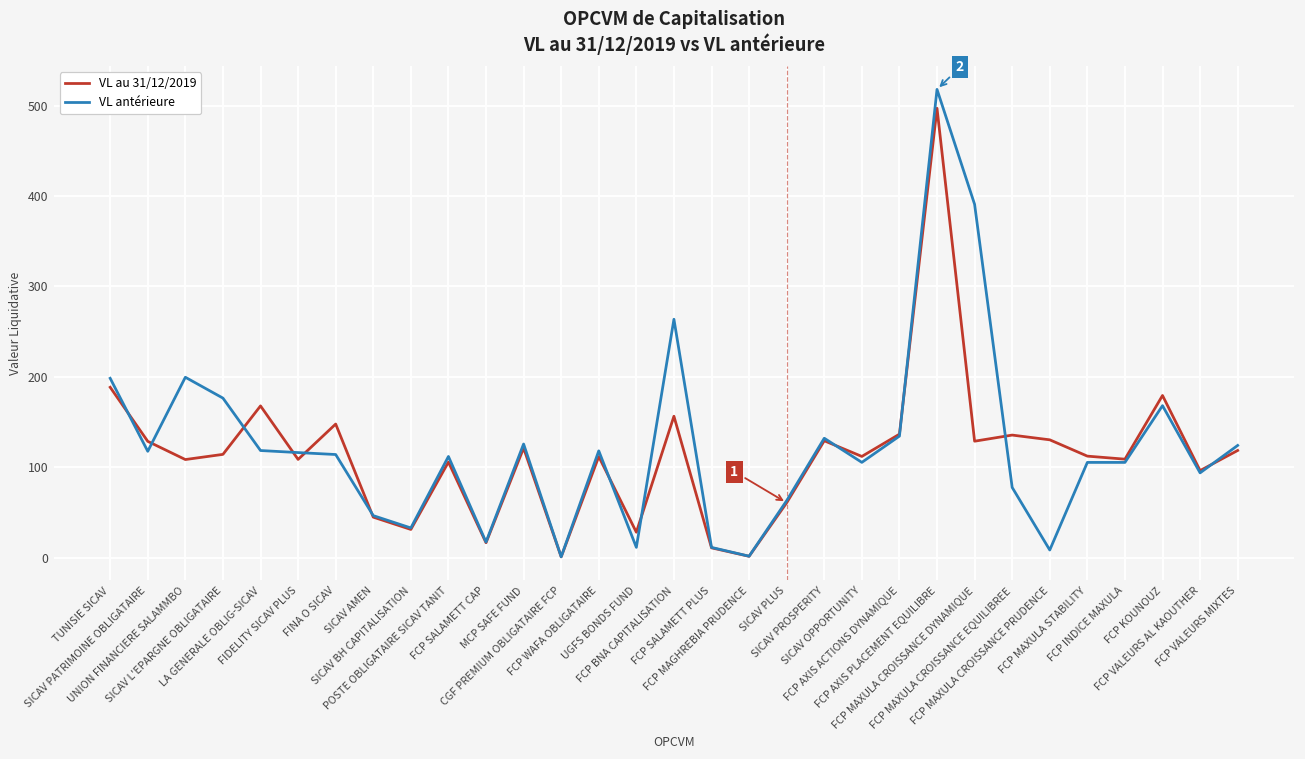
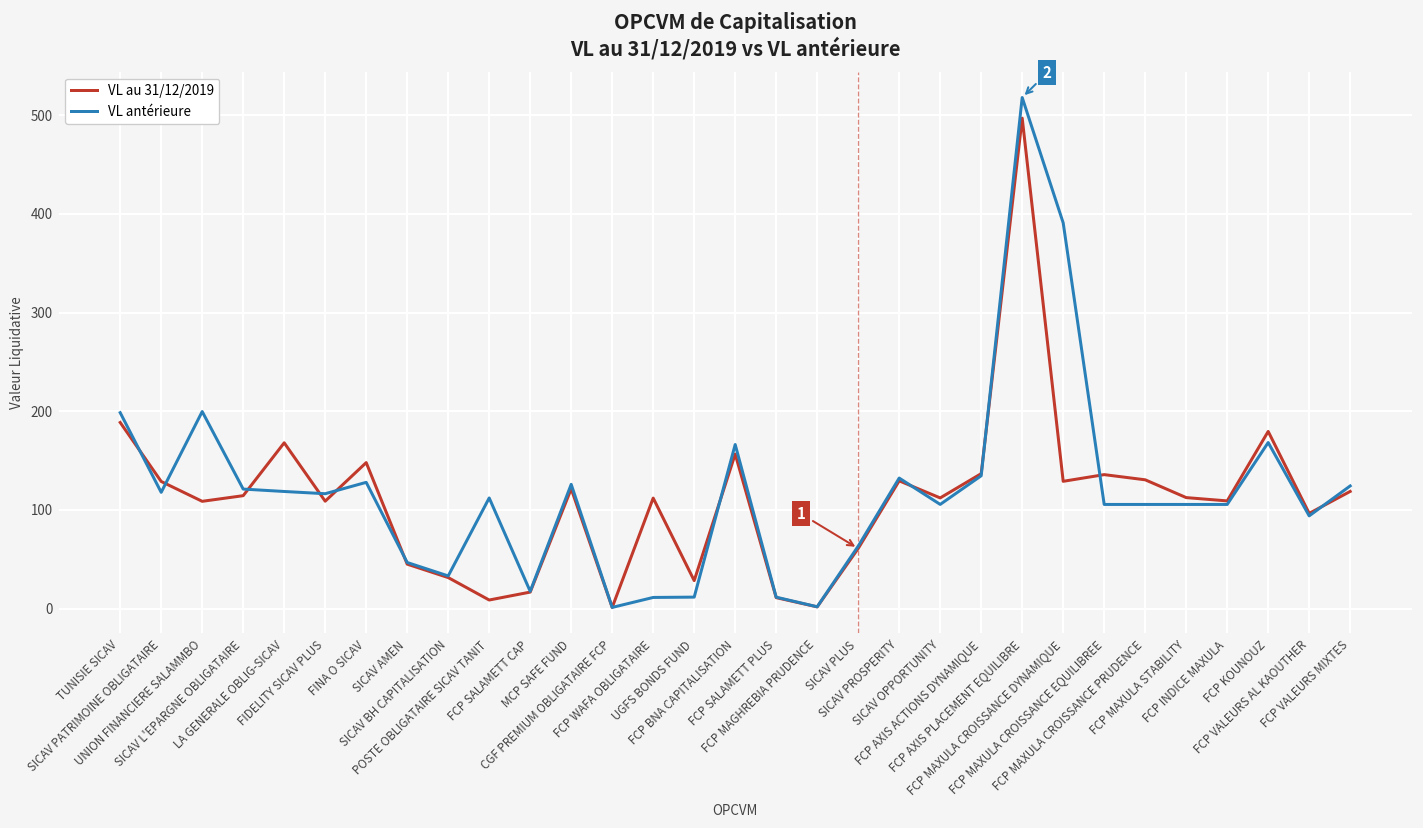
VL antérieure, SICAV L'EPARGNE OBLIGATAIRE: 180 -> 120
VL antérieure, FINA O SICAV: 110 -> 130
VL au 31/12/2019, POSTE OBLIGATAIRE SICAV TANIT: 110 -> 10
VL antérieure, FCP WAFA OBLIGATAIRE: 120 -> 10
VL antérieure, FCP BNA CAPITALISATION: 260 -> 170
VL antérieure, FCP MAXULA CROISSANCE EQUILIBREE: 80 -> 110
VL antérieure, FCP MAXULA CROISSANCE PRUDENCE: 10 -> 110
